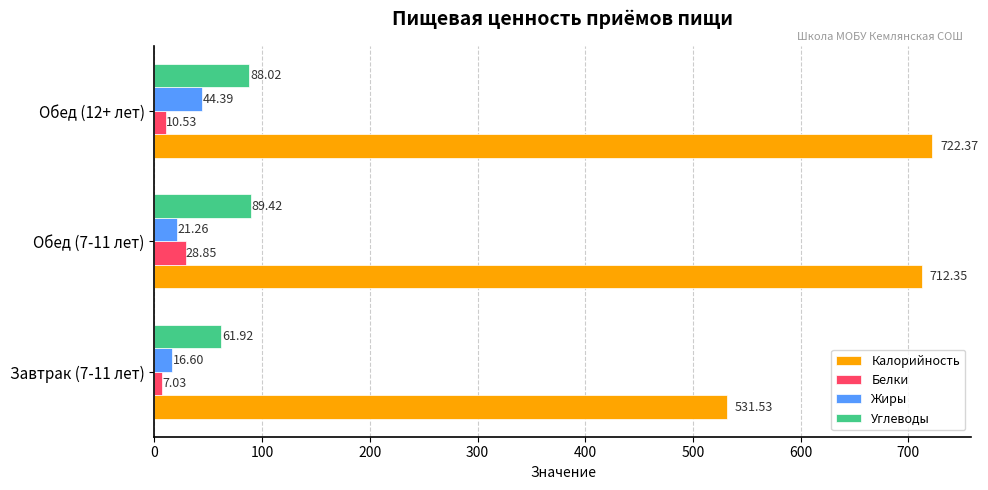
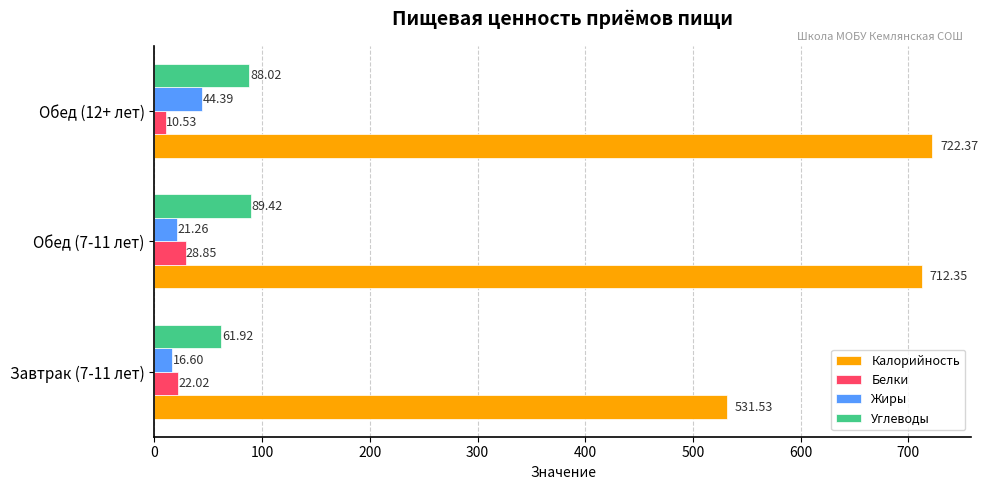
Белки, Завтрак (7-11 лет): 7.03 -> 22.02
